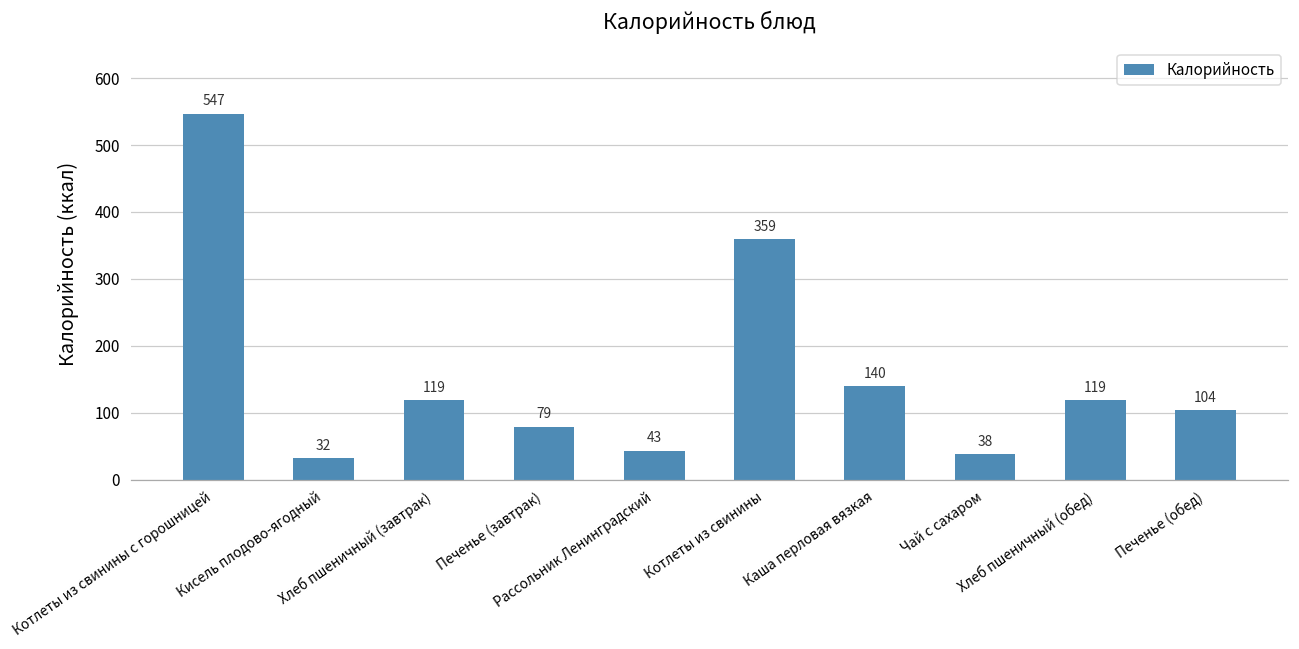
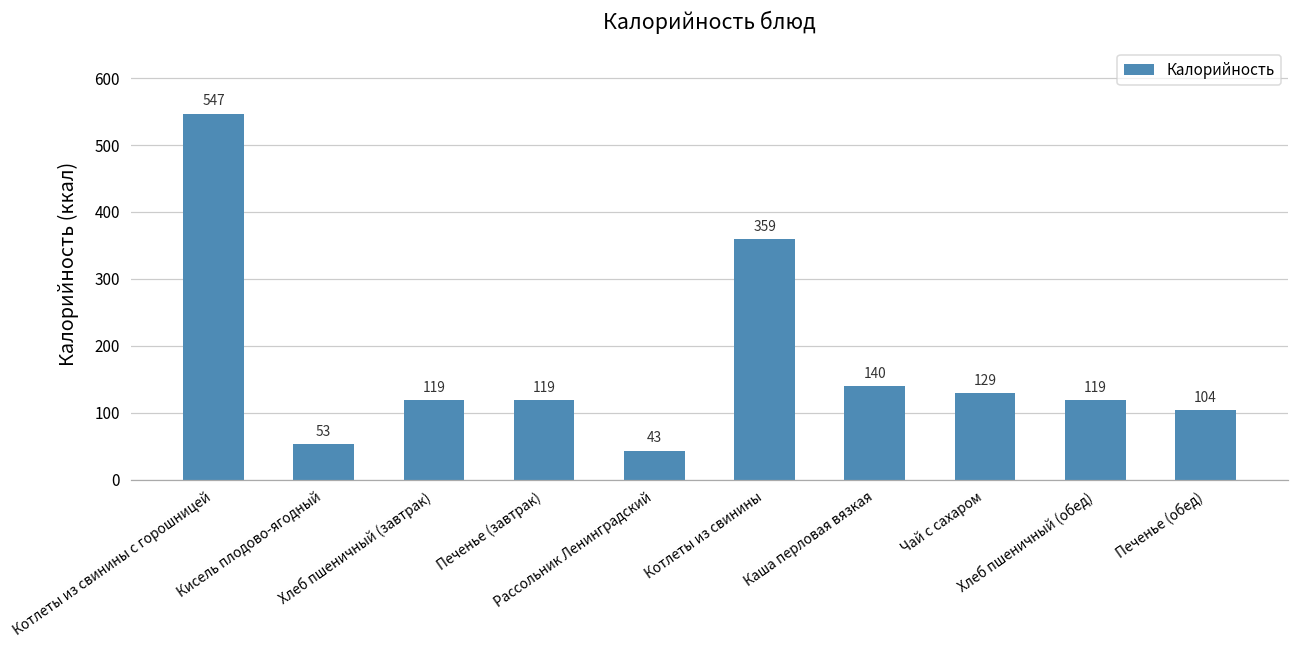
Кисель плодово-ягодный: 32 -> 53
Печенье (завтрак): 79 -> 119
Чай с сахаром: 38 -> 129
